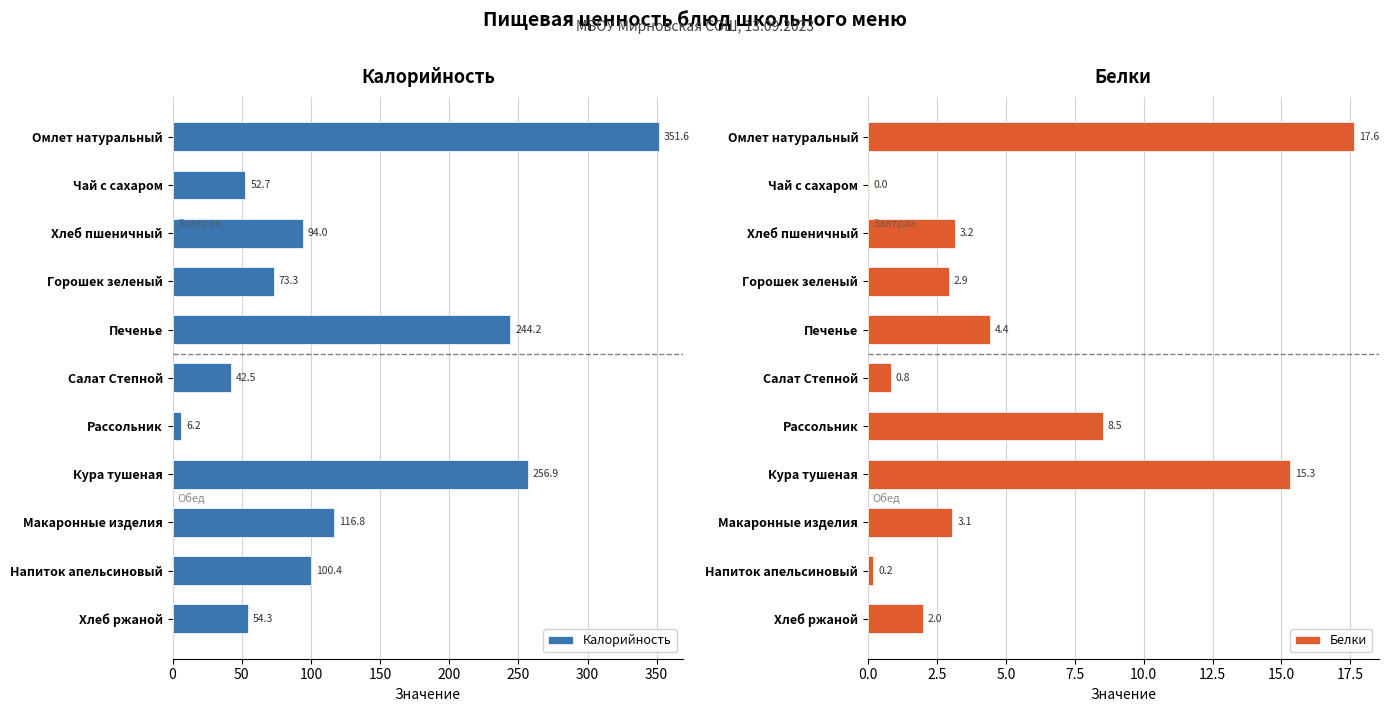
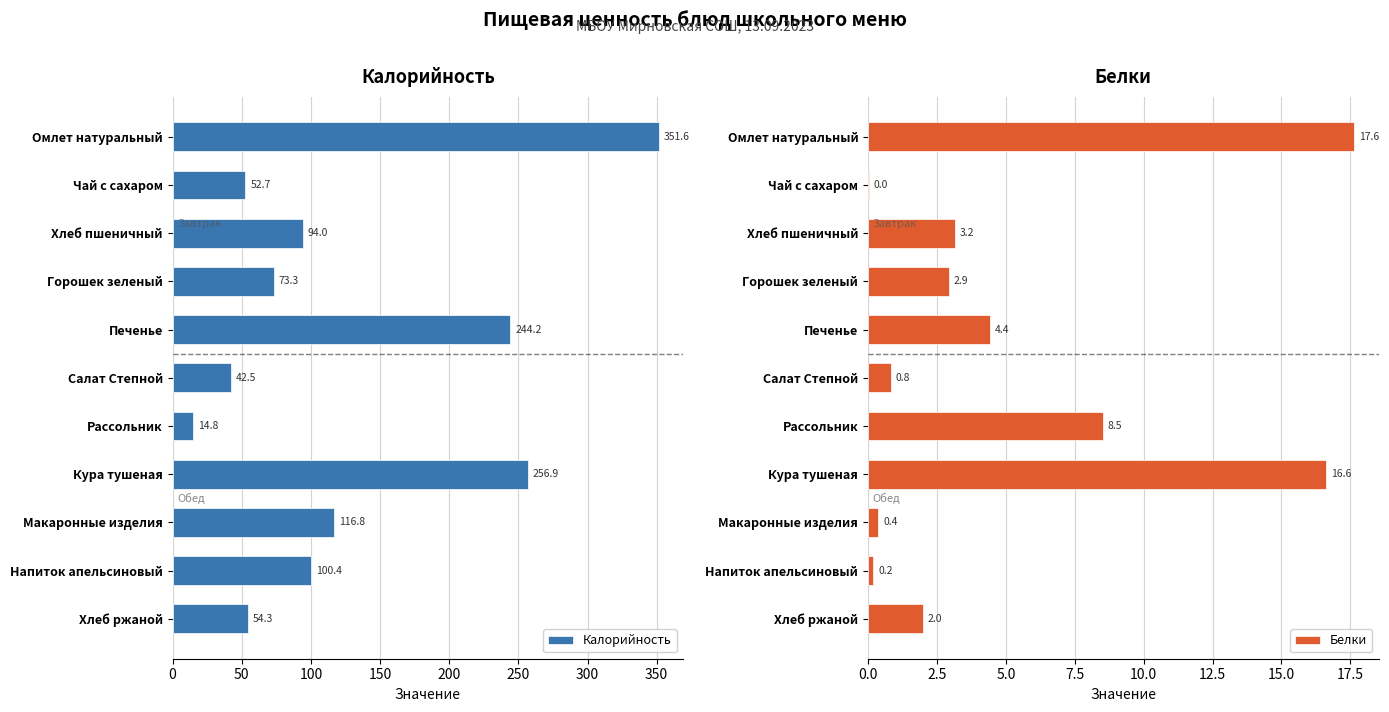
Калорийность, Рассольник: 6.2 -> 14.8
Белки, Кура тушеная: 15.3 -> 16.6
Белки, Макаронные изделия: 3.1 -> 0.4
